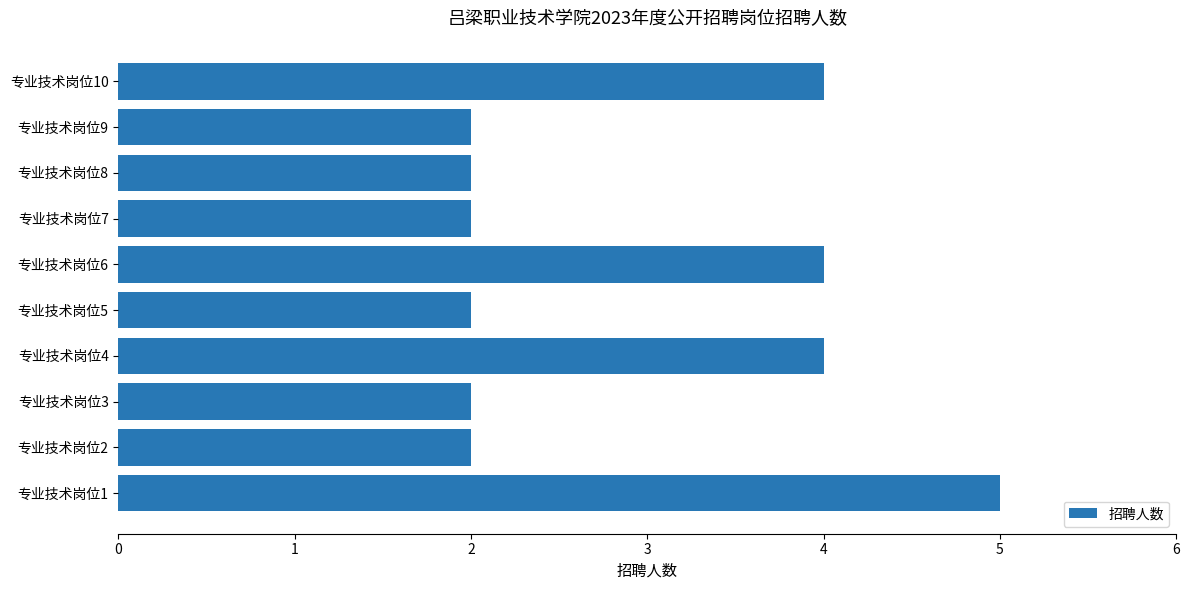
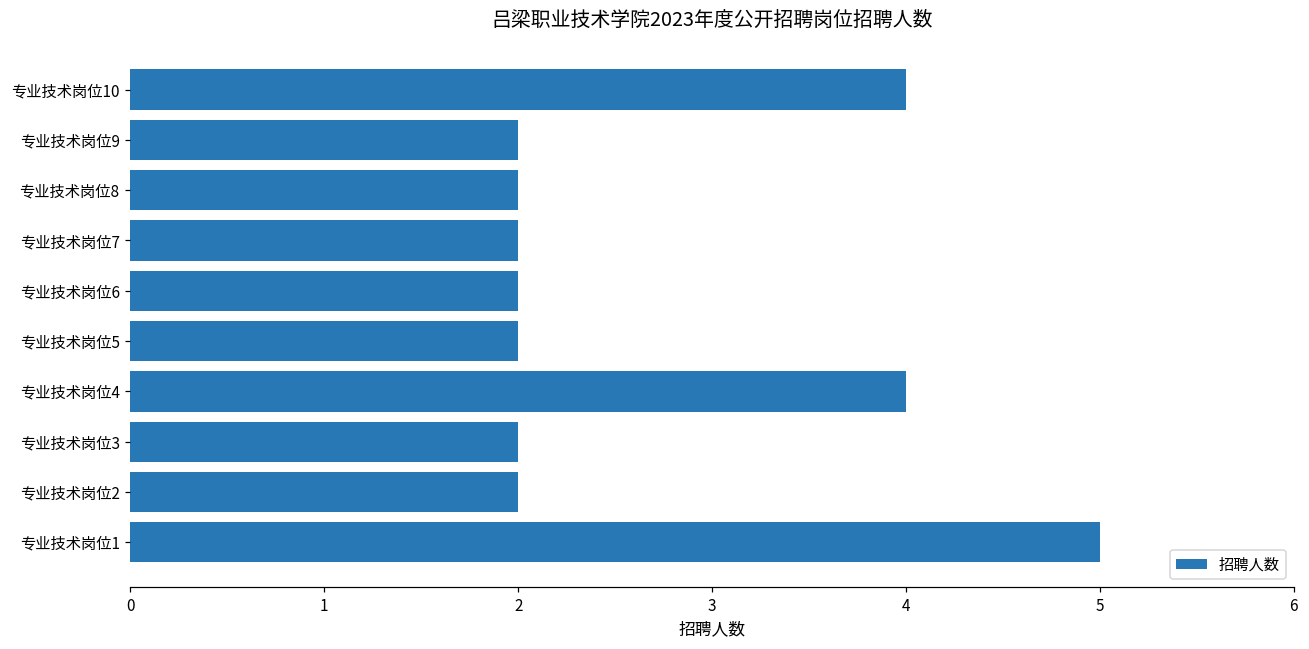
专业技术岗位6: 4 -> 2
